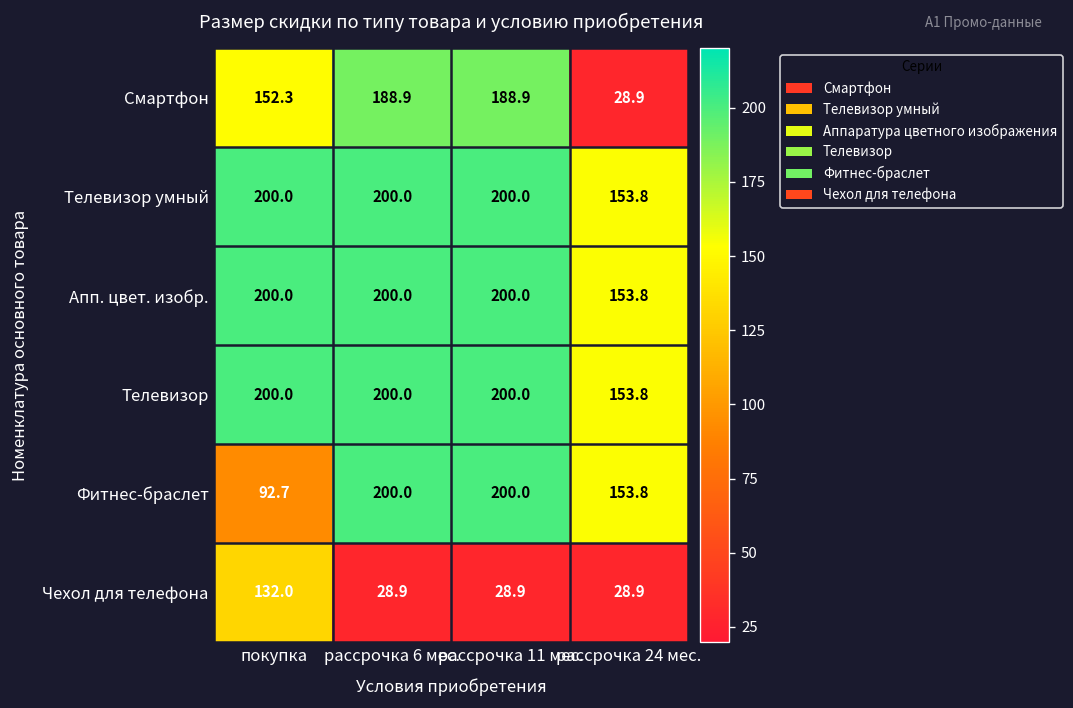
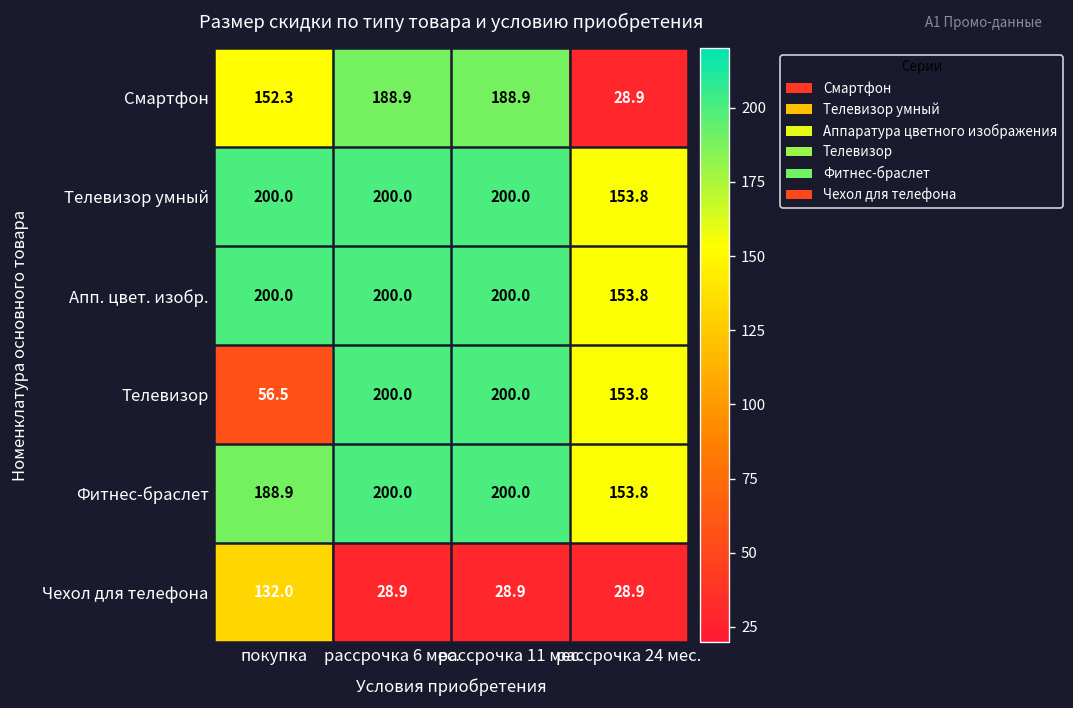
Телевизор, покупка: 200.0 -> 56.5
Фитнес-браслет, покупка: 92.7 -> 188.9
